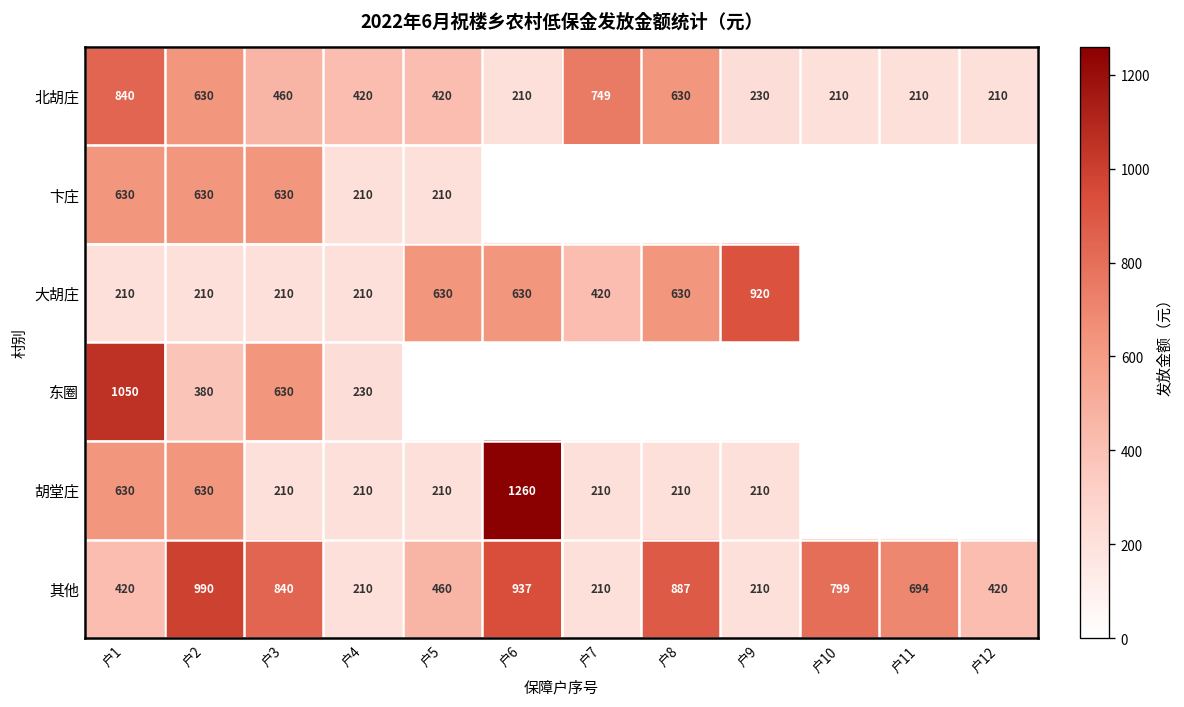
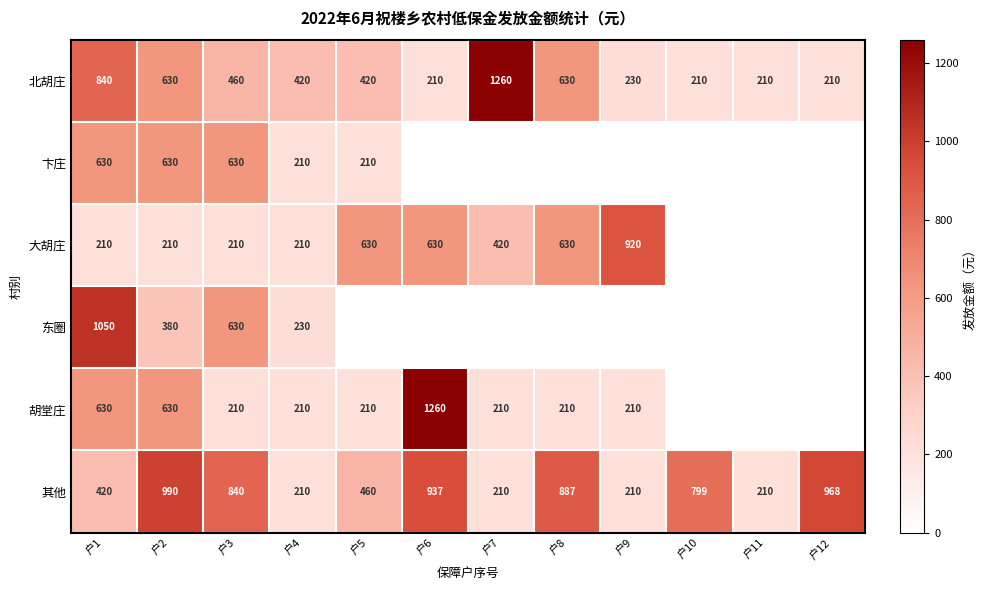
北胡庄, 户7: 749 -> 1260
其他, 户11: 694 -> 210
其他, 户12: 420 -> 968
